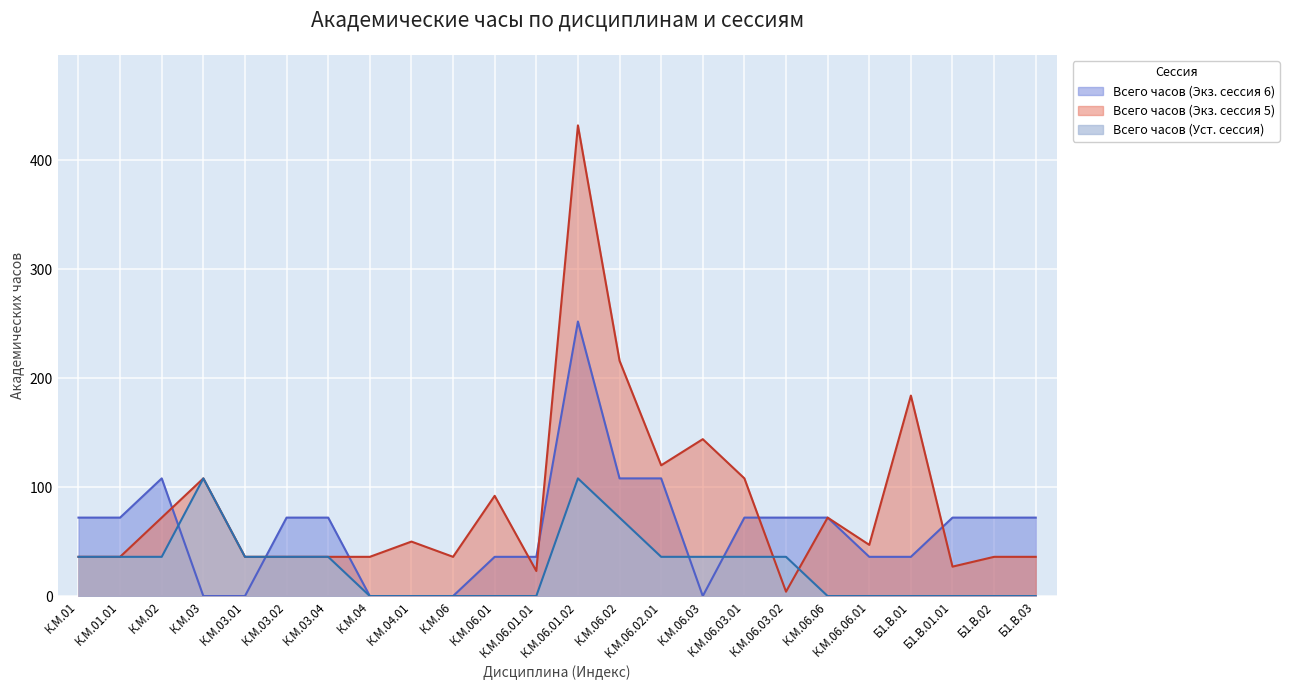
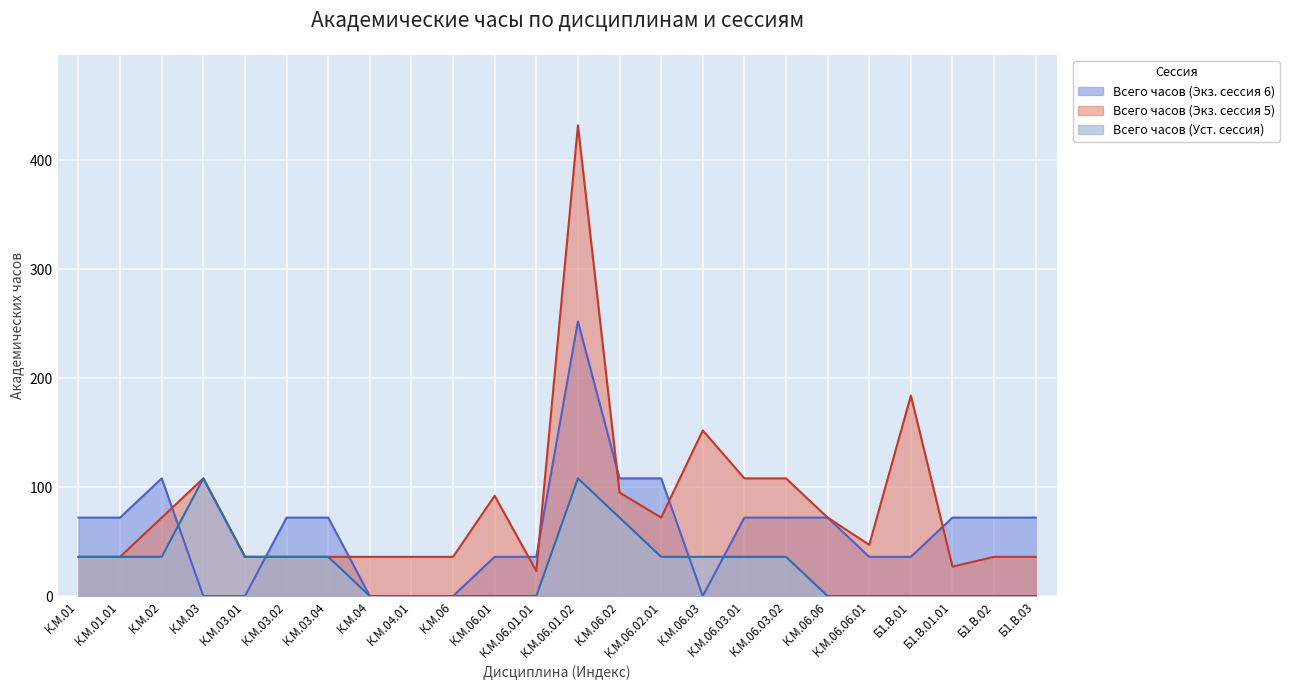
Всего часов (Экз. сессия 5), К.М.04.01: 50 -> 36
Всего часов (Экз. сессия 5), К.М.06.02: 216 -> 95
Всего часов (Экз. сессия 5), К.М.06.02.01: 120 -> 72
Всего часов (Экз. сессия 5), К.М.06.03: 144 -> 152
Всего часов (Экз. сессия 5), К.М.06.03.02: 4 -> 108
